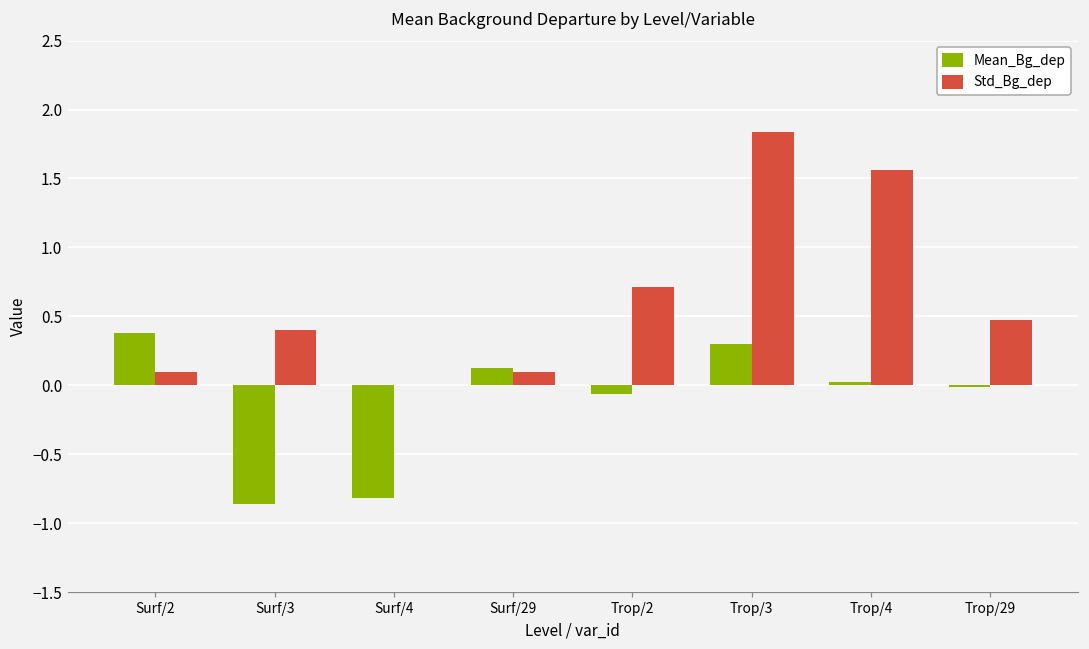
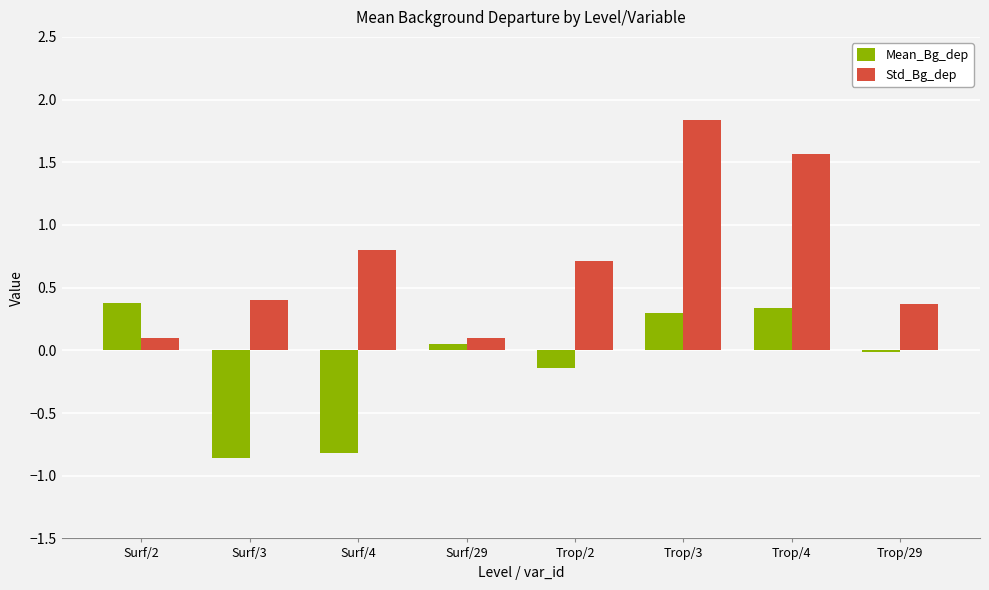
Std_Bg_dep, Surf/4: 0.0 -> 0.8
Mean_Bg_dep, Surf/29: 0.13 -> 0.05
Mean_Bg_dep, Trop/2: -0.06 -> -0.14
Mean_Bg_dep, Trop/4: 0.02 -> 0.34
Std_Bg_dep, Trop/29: 0.48 -> 0.37
